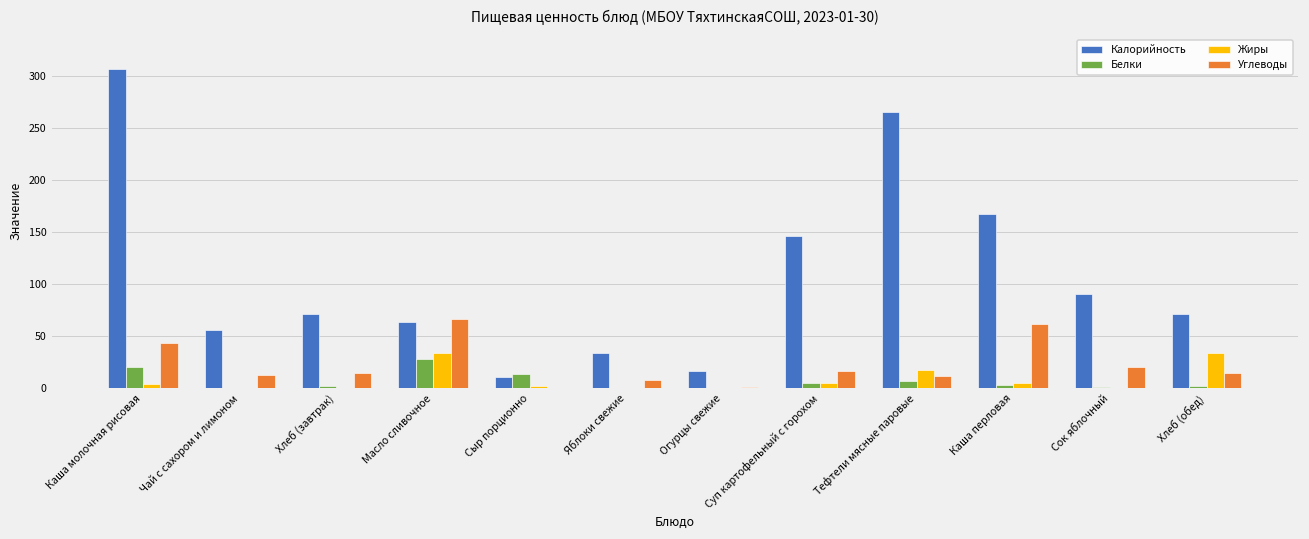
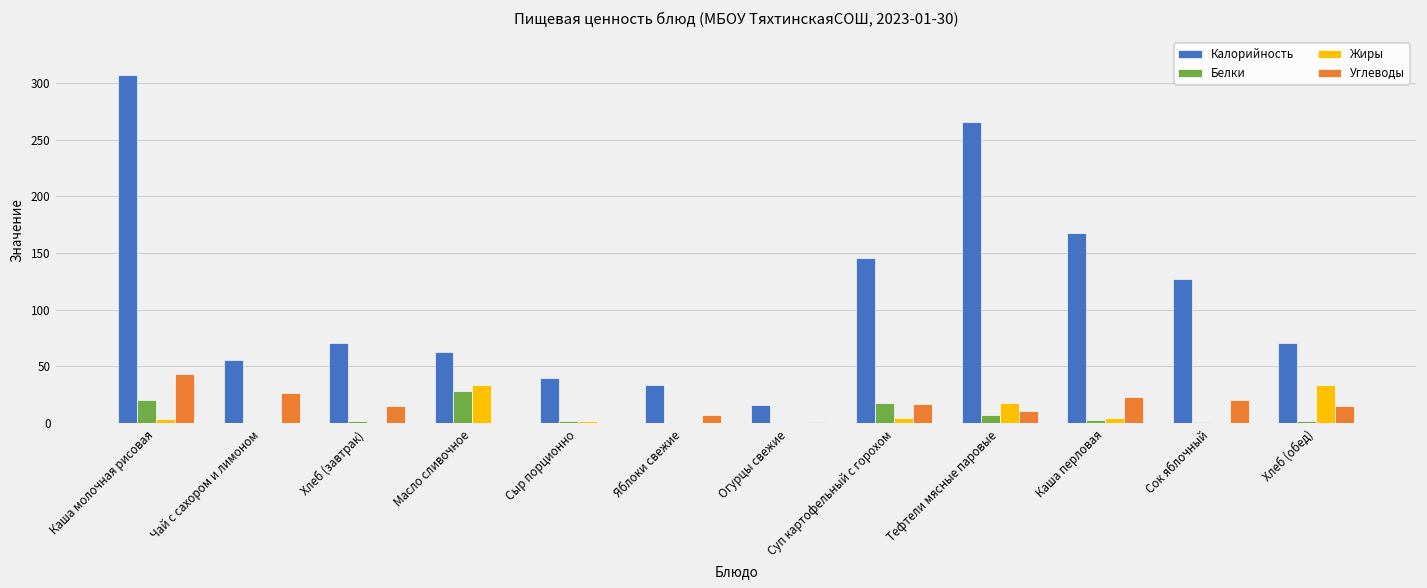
Углеводы, Чай с сахором и лимоном: 10 -> 30
Углеводы, Масло сливочное: 70 -> 0
Калорийность, Сыр порционно: 10 -> 40
Белки, Сыр порционно: 10 -> 0
Белки, Суп картофельный с горохом: 10 -> 20
Углеводы, Каша перловая: 60 -> 20
Калорийность, Сок яблочный: 90 -> 130
